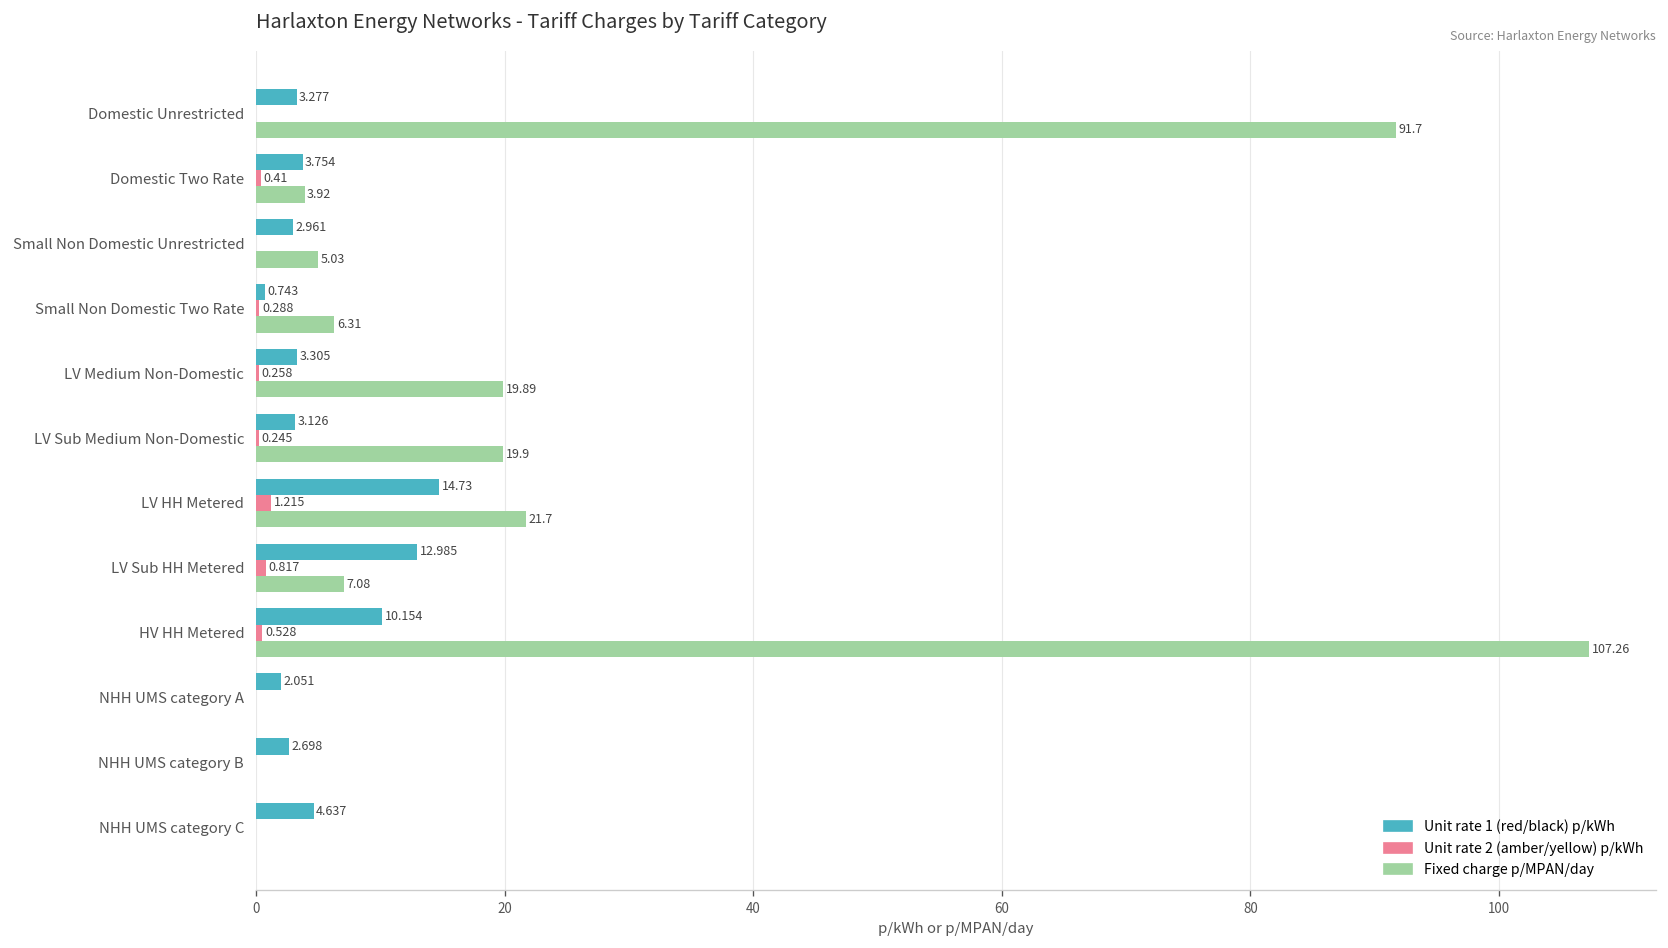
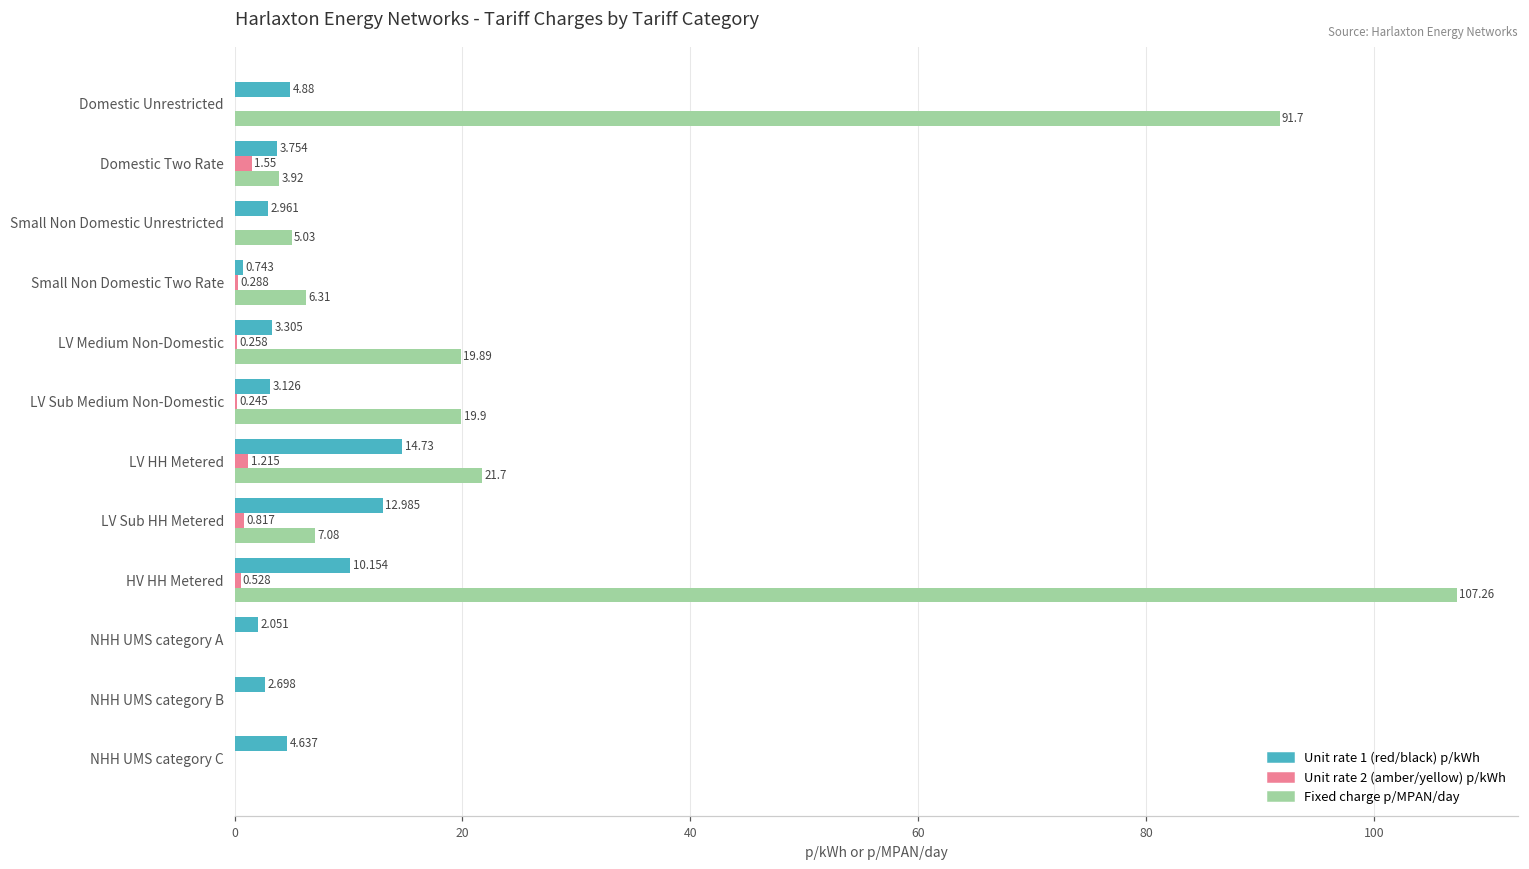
Unit rate 1 (red/black) p/kWh, Domestic Unrestricted: 3.277 -> 4.88
Unit rate 2 (amber/yellow) p/kWh, Domestic Two Rate: 0.41 -> 1.55
